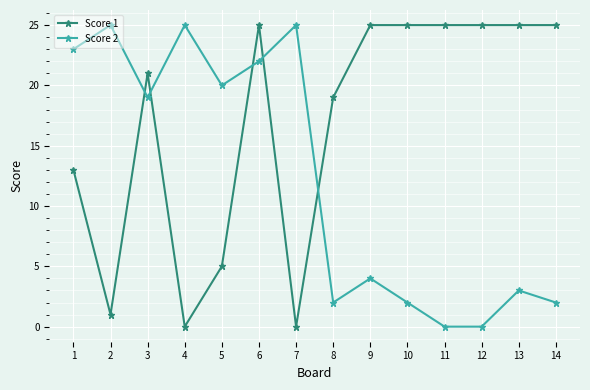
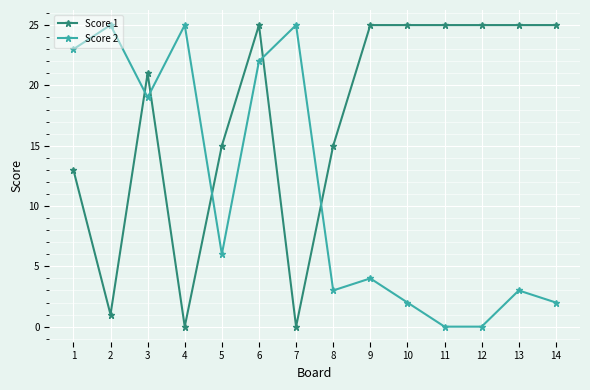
Score 1, 5: 5 -> 15
Score 2, 5: 20 -> 6
Score 1, 8: 19 -> 15
Score 2, 8: 2 -> 3
